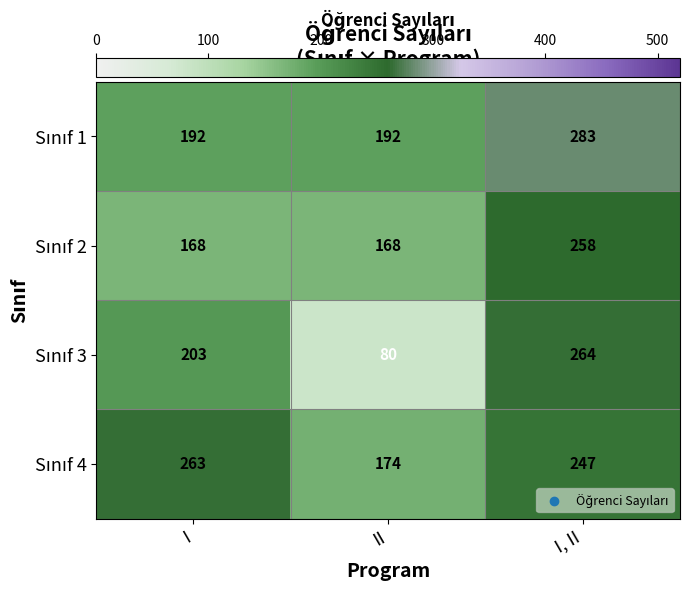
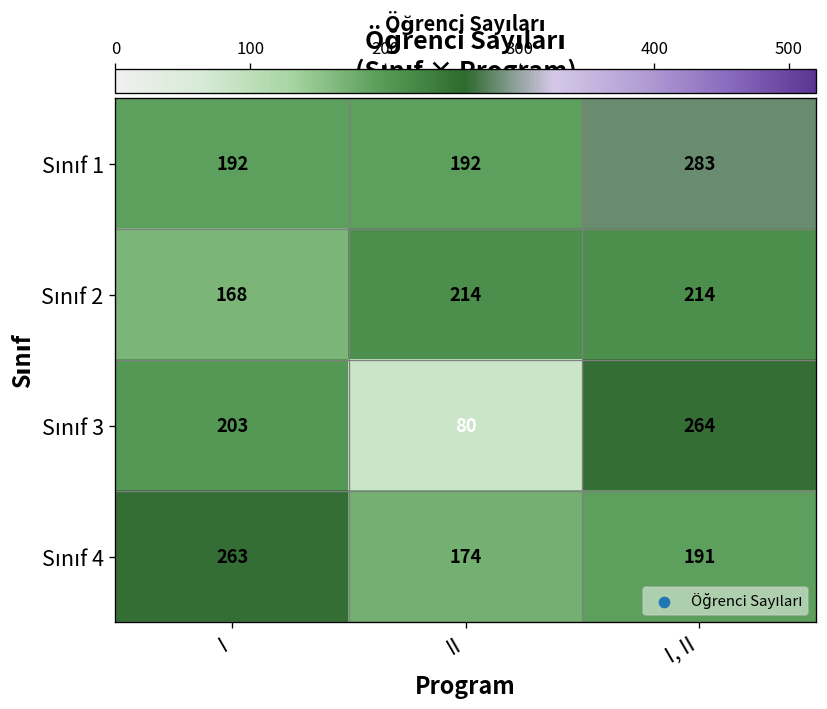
Sınıf 2, II: 168 -> 214
Sınıf 2, I, II: 258 -> 214
Sınıf 4, I, II: 247 -> 191
